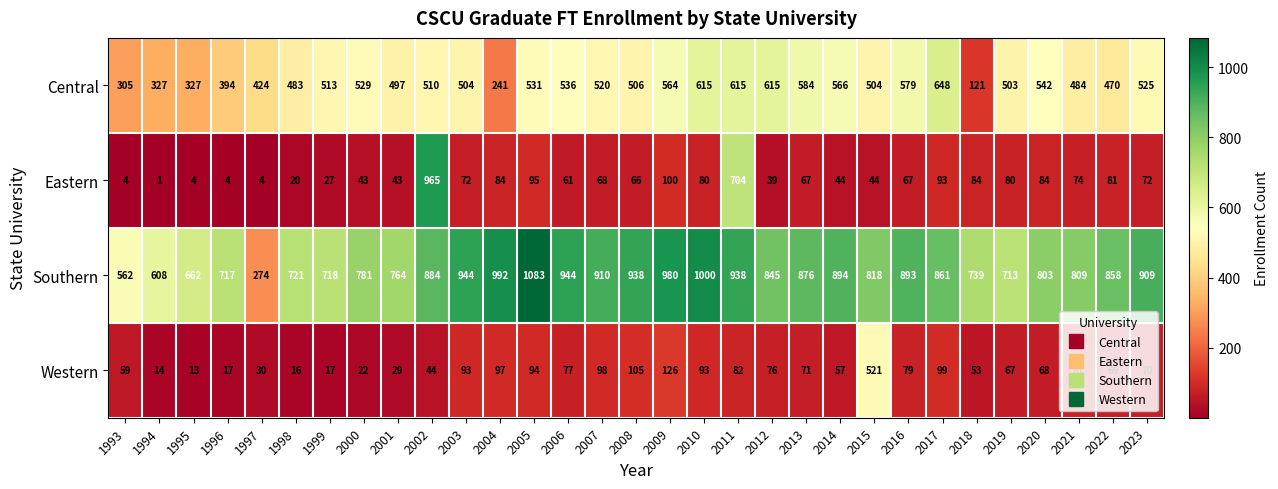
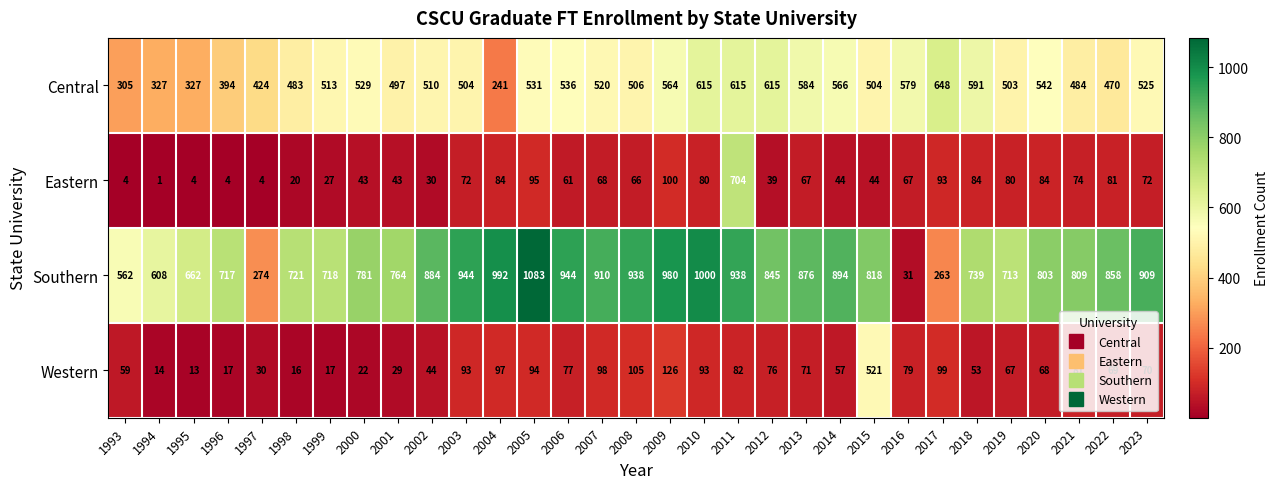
Central, 2018: 121 -> 591
Eastern, 2002: 965 -> 30
Southern, 2016: 893 -> 31
Southern, 2017: 861 -> 263
